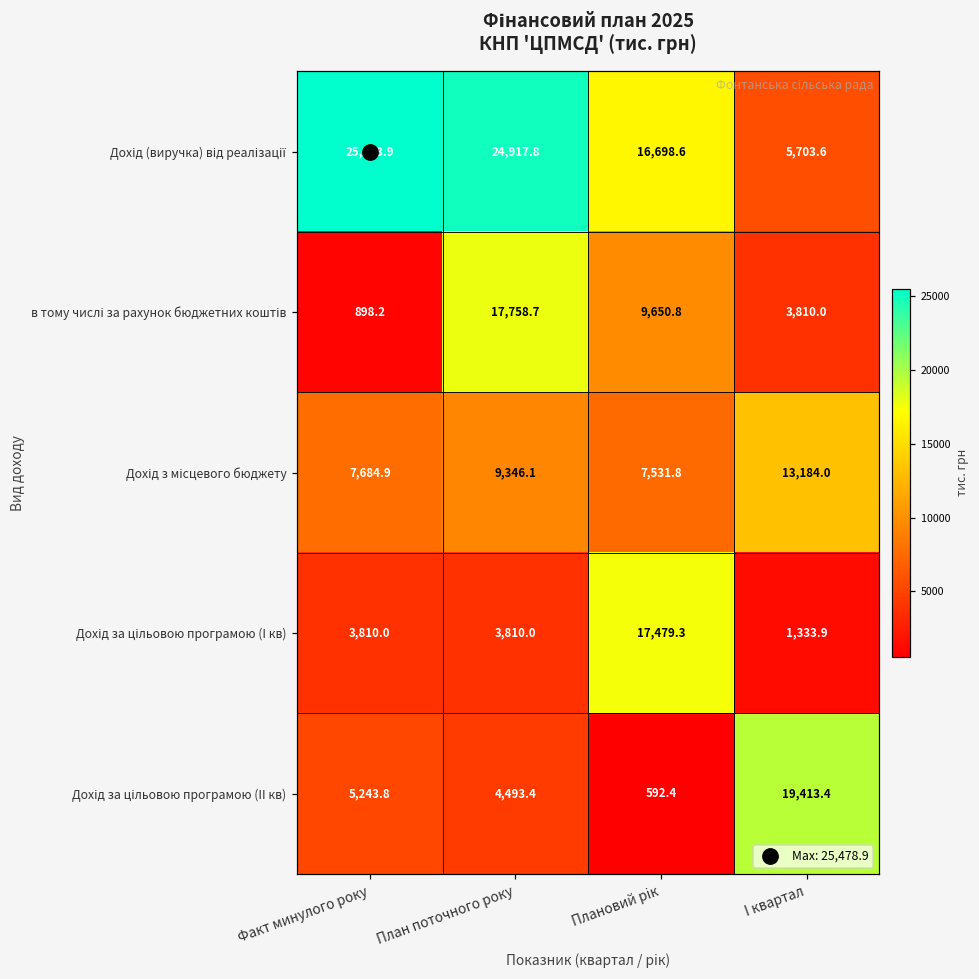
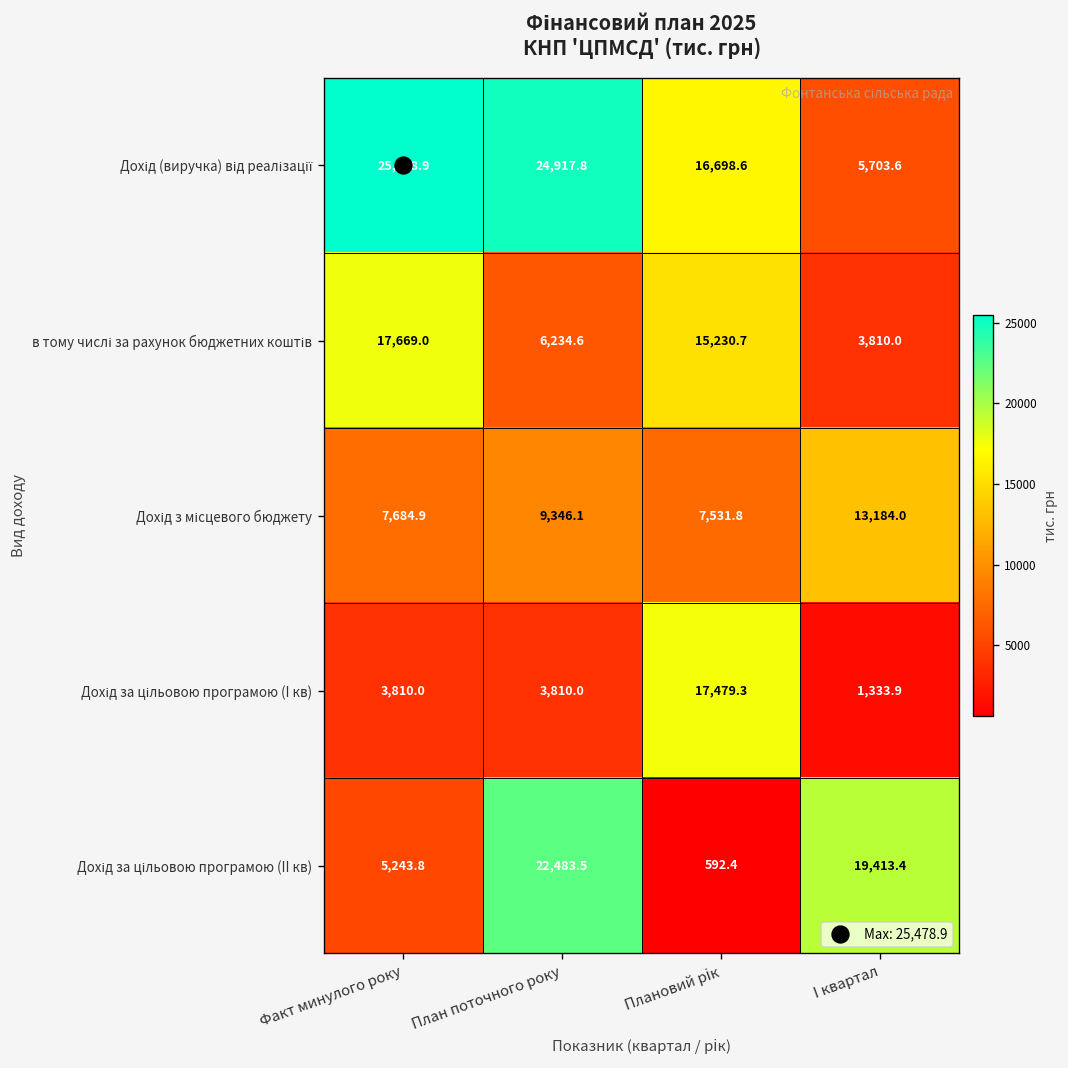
в тому числі за рахунок бюджетних коштів, Факт минулого року: 898.2 -> 17,669.0
в тому числі за рахунок бюджетних коштів, План поточного року: 17,758.7 -> 6,234.6
в тому числі за рахунок бюджетних коштів, Плановий рік: 9,650.8 -> 15,230.7
Дохід за цільовою програмою (II кв), План поточного року: 4,493.4 -> 22,483.5
